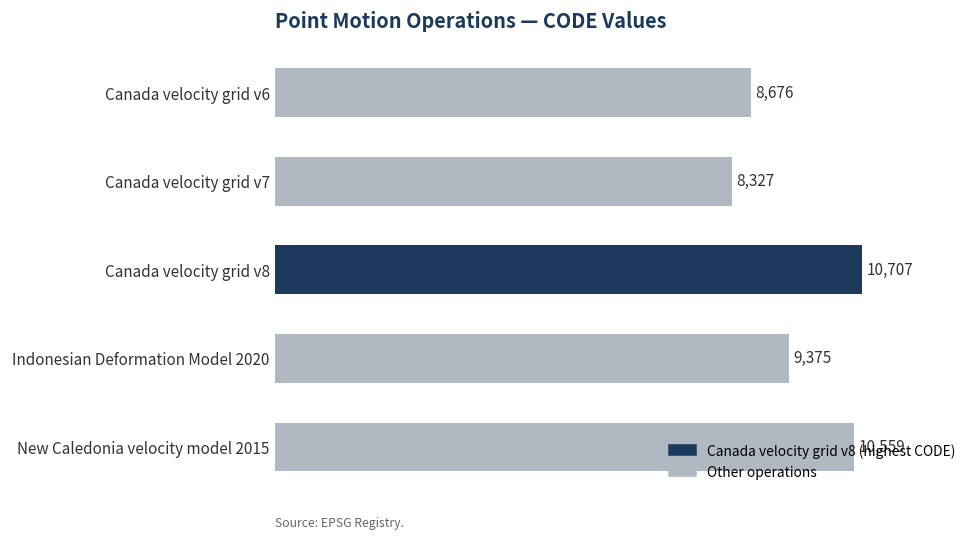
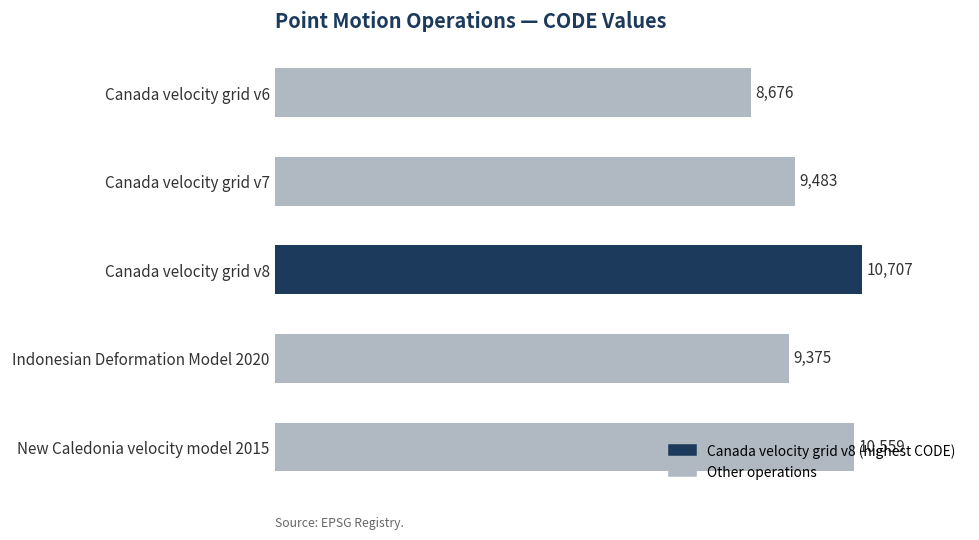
Canada velocity grid v7: 8,327 -> 9,483
